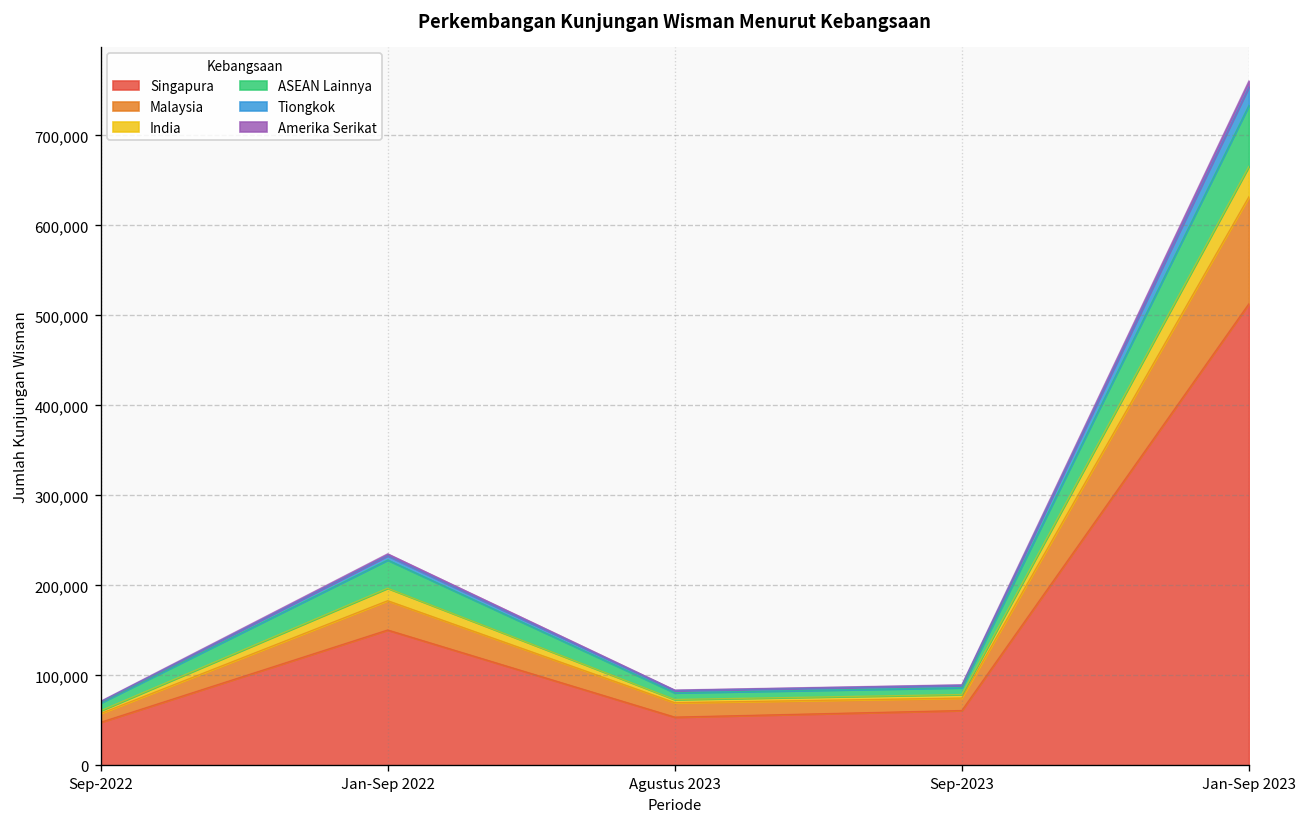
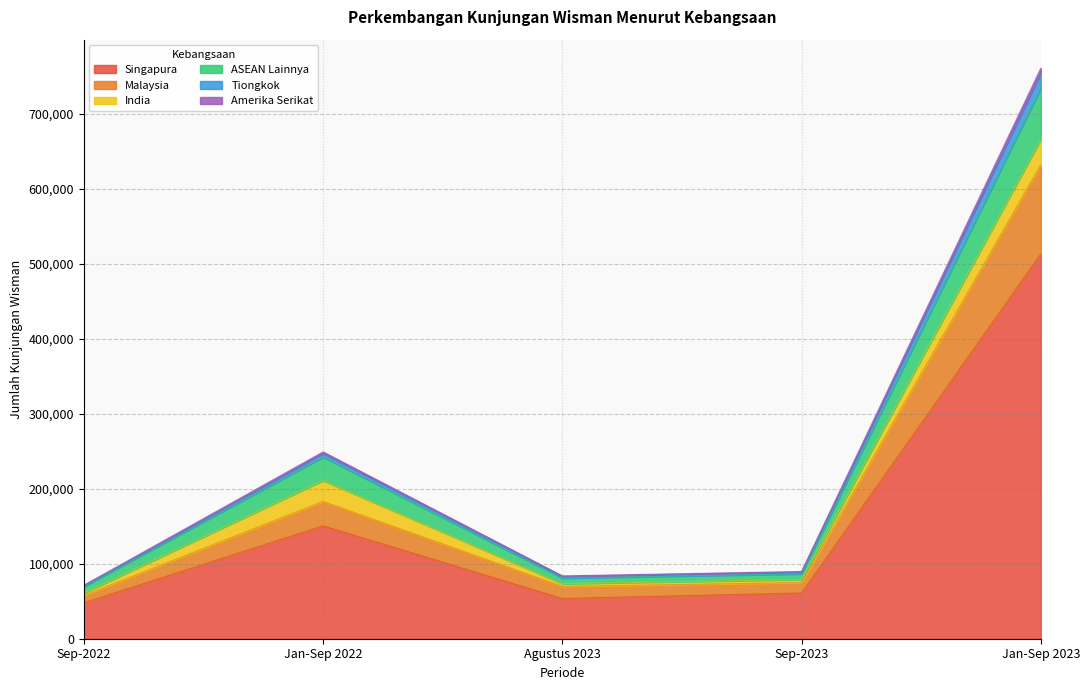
India, Jan-Sep 2022: 10,000 -> 30,000
